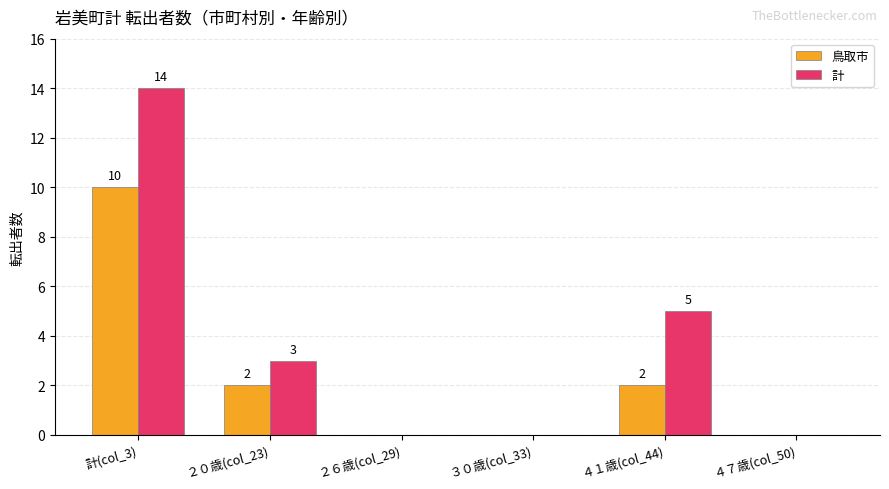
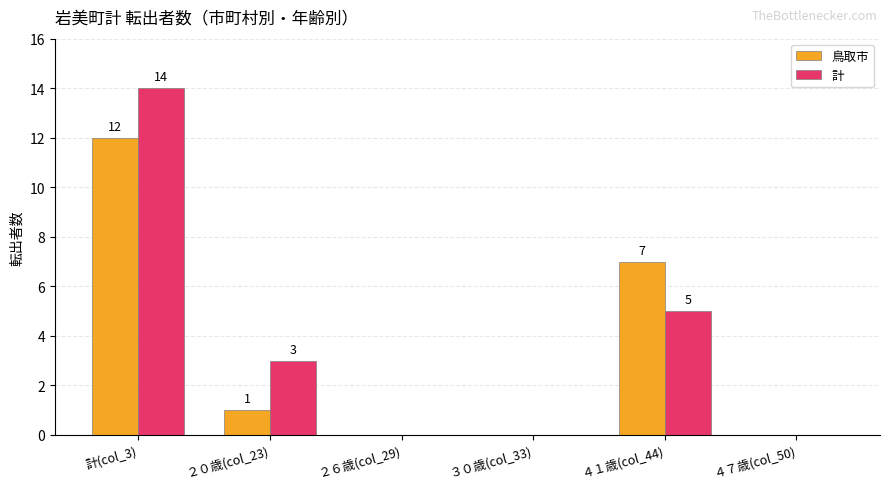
鳥取市, 計(col_3): 10 -> 12
鳥取市, ２０歳(col_23): 2 -> 1
鳥取市, ４１歳(col_44): 2 -> 7
